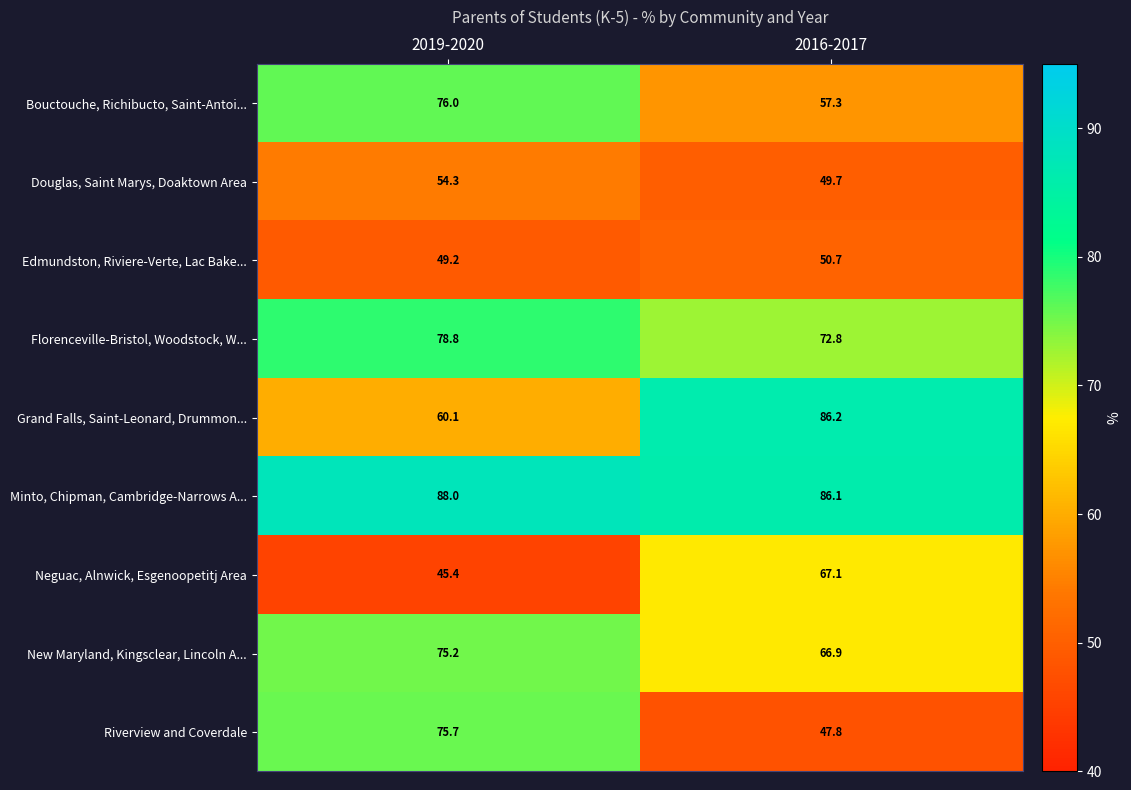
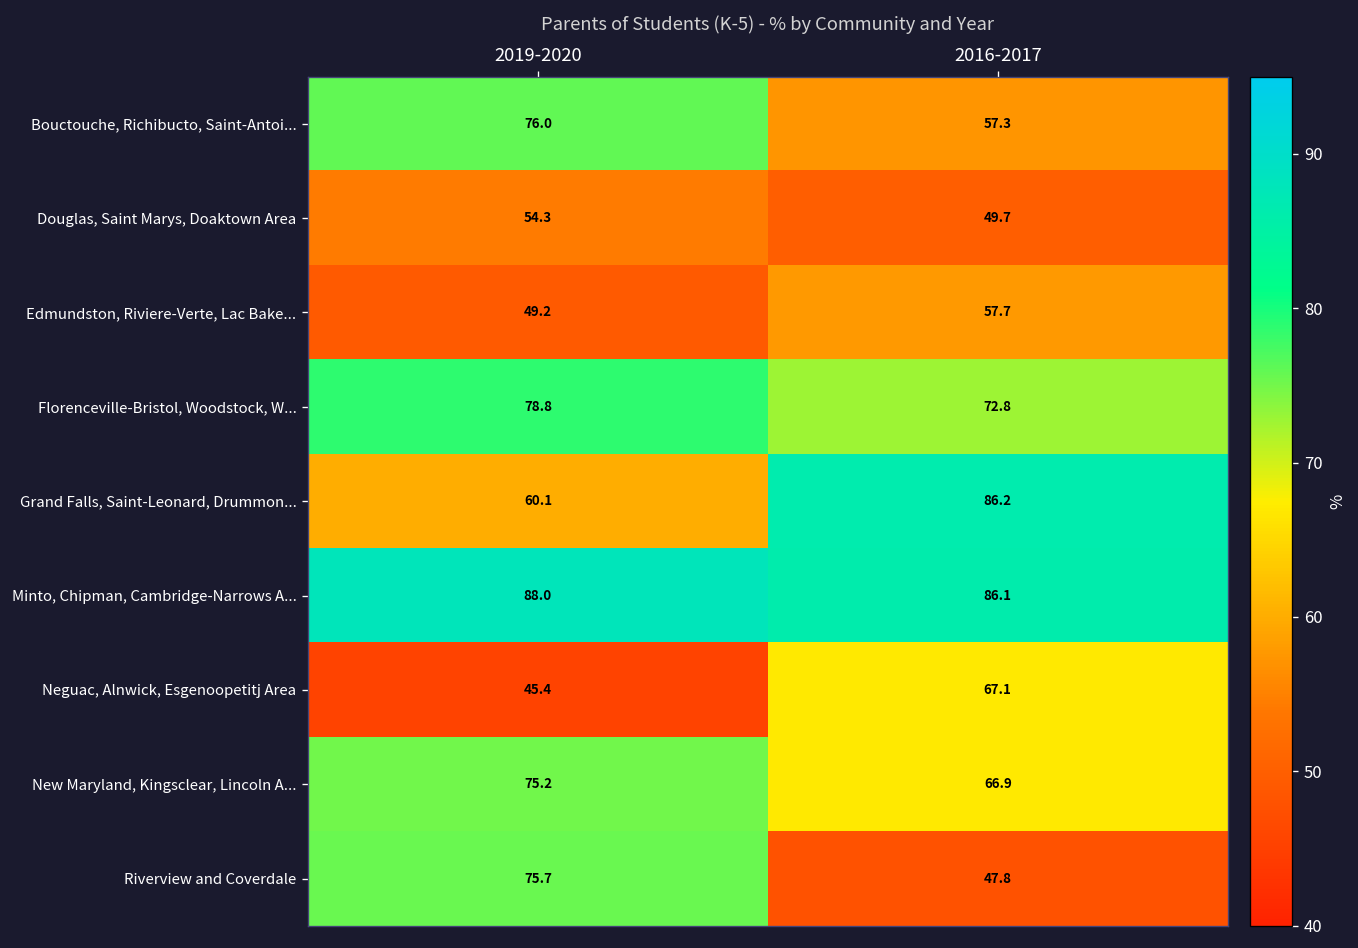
Edmundston, Riviere-Verte, Lac Bake..., 2016-2017: 50.7 -> 57.7
